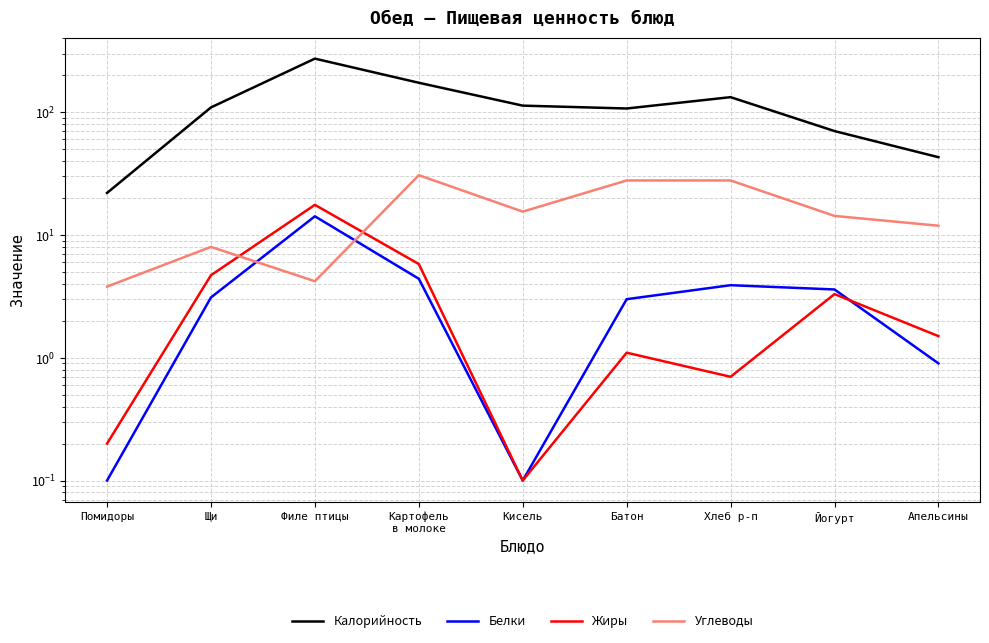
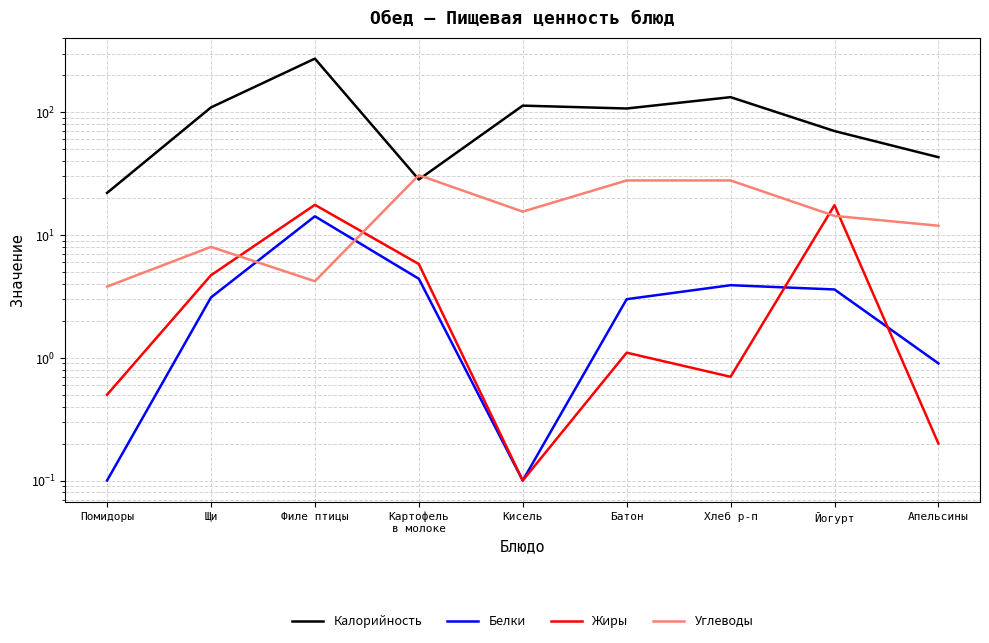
Жиры, Помидоры: 0.2 -> 0.5
Калорийность, Картофель в молоке: 170 -> 28
Жиры, Йогурт: 3.3 -> 18
Жиры, Апельсины: 1.5 -> 0.2
